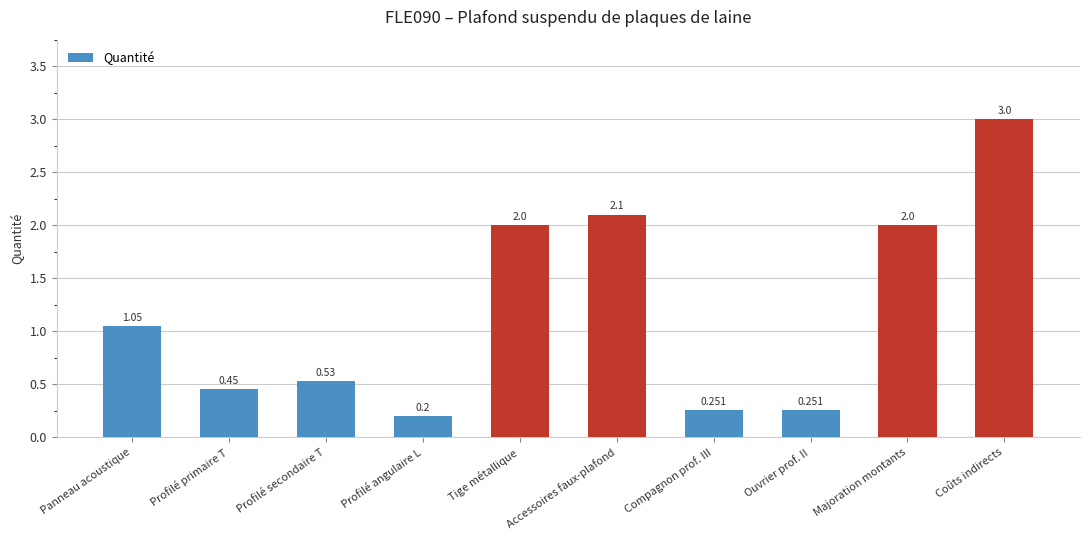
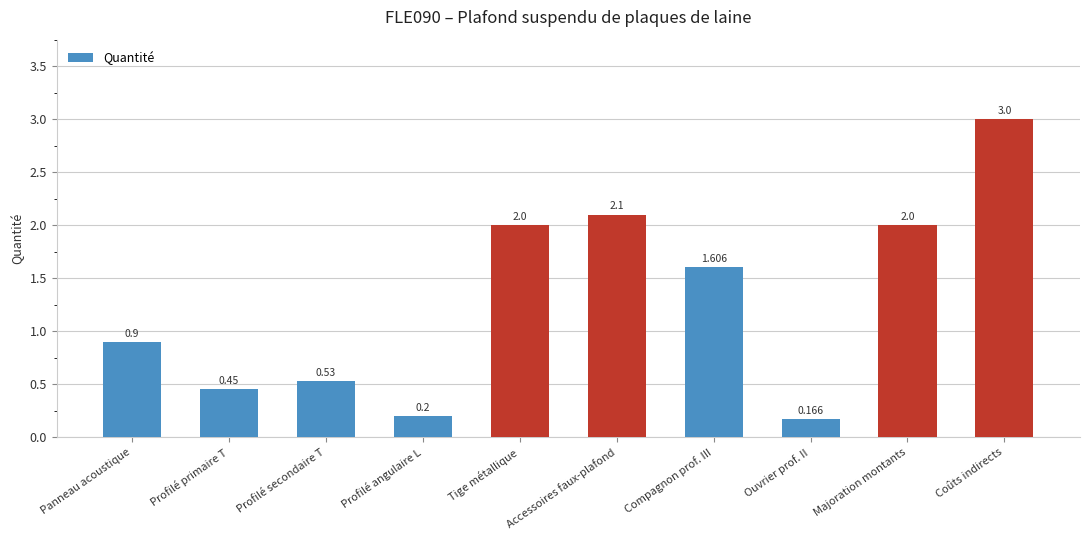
Panneau acoustique: 1.05 -> 0.9
Compagnon prof. III: 0.251 -> 1.606
Ouvrier prof. II: 0.251 -> 0.166
